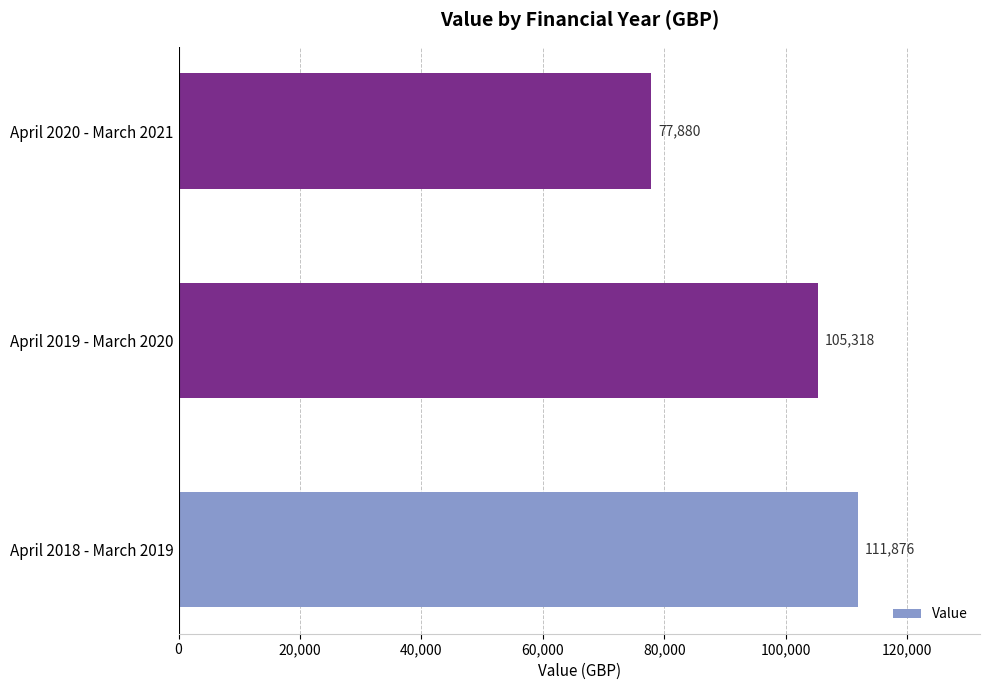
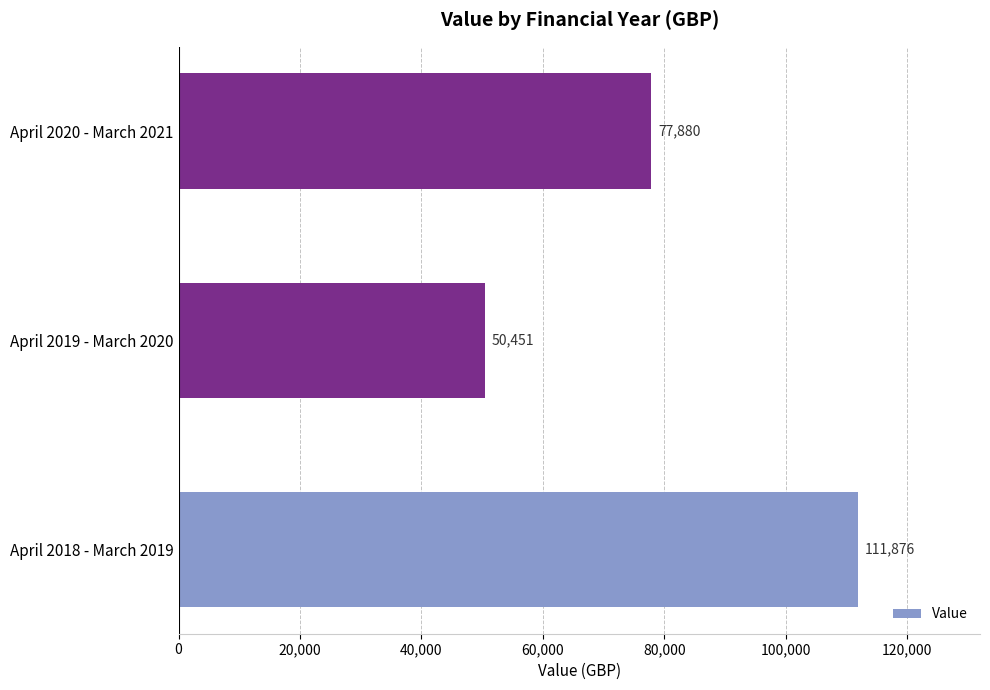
April 2019 - March 2020: 105,318 -> 50,451
